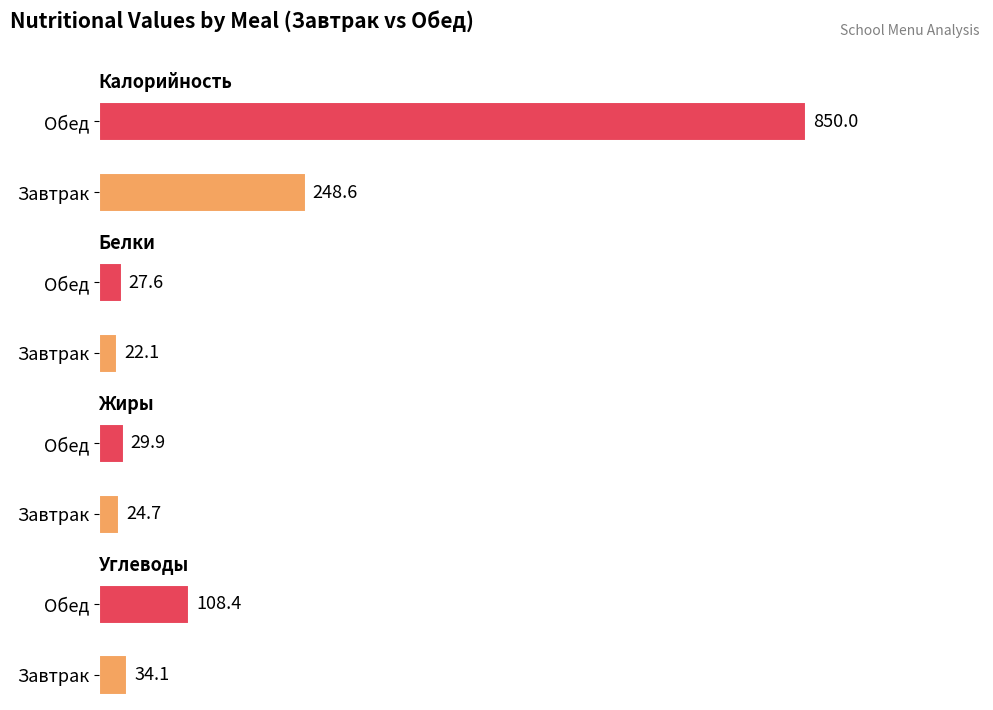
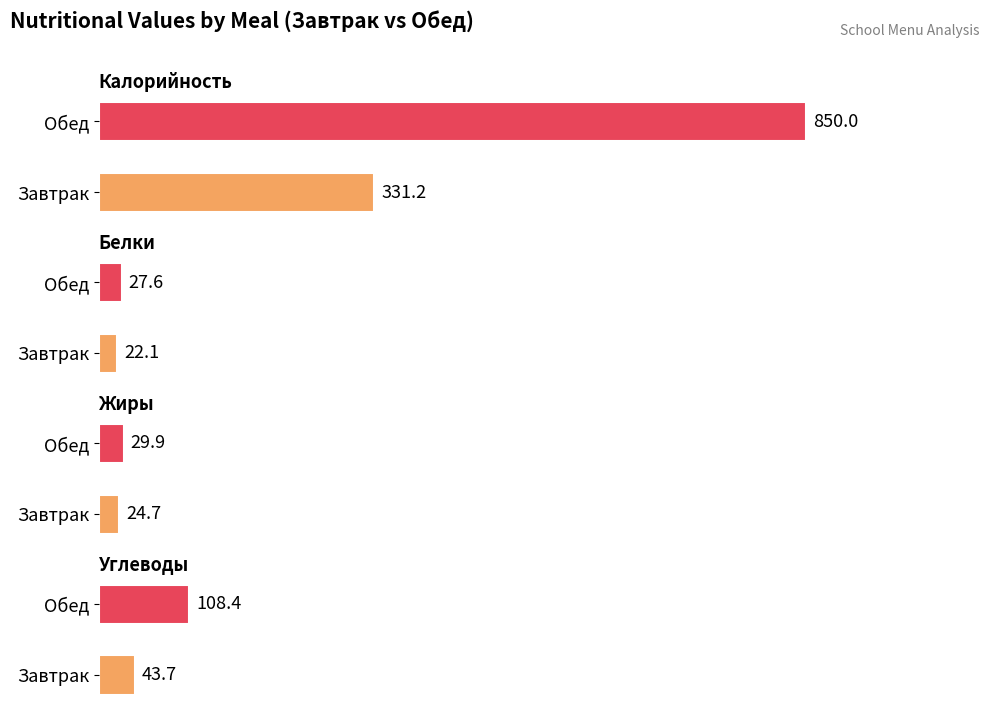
Калорийность, Завтрак: 248.6 -> 331.2
Углеводы, Завтрак: 34.1 -> 43.7
